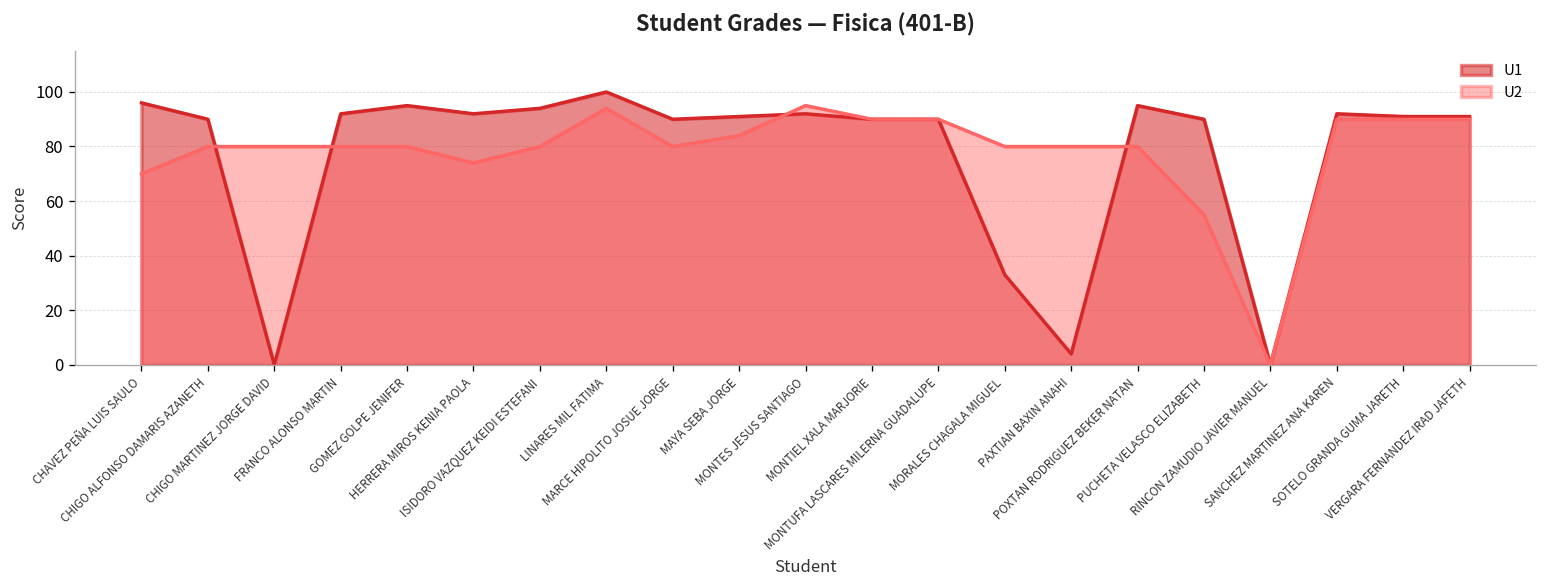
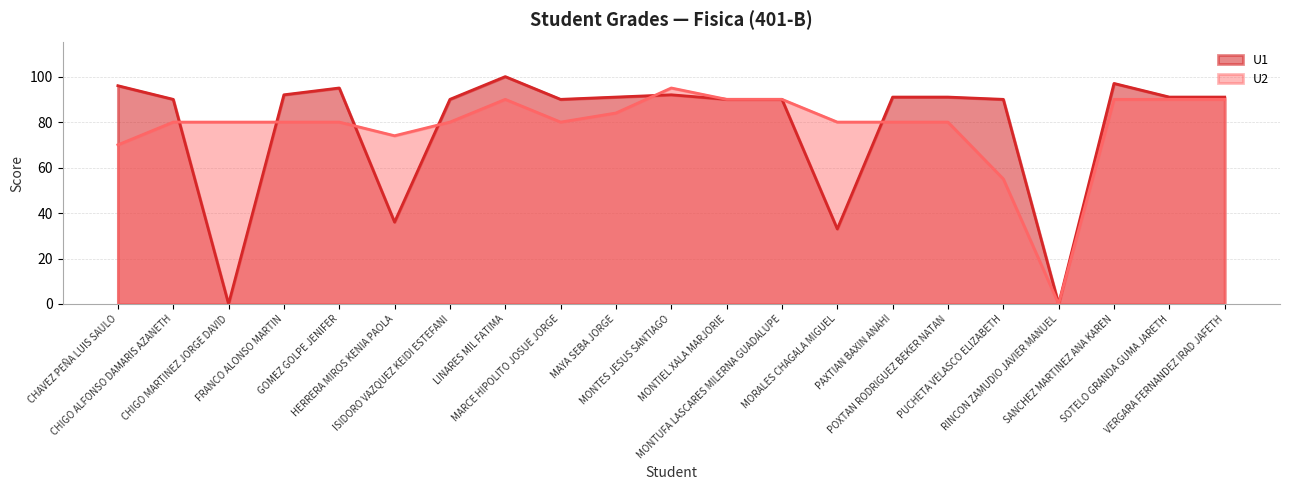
U1, HERRERA MIROS KENIA PAOLA: 92 -> 36
U1, ISIDORO VAZQUEZ KEIDI ESTEFANI: 94 -> 90
U2, LINARES MIL FATIMA: 94 -> 90
U1, PAXTIAN BAXIN ANAHI: 4 -> 91
U1, POXTAN RODRIGUEZ BEKER NATAN: 95 -> 91
U1, SANCHEZ MARTINEZ ANA KAREN: 92 -> 97
